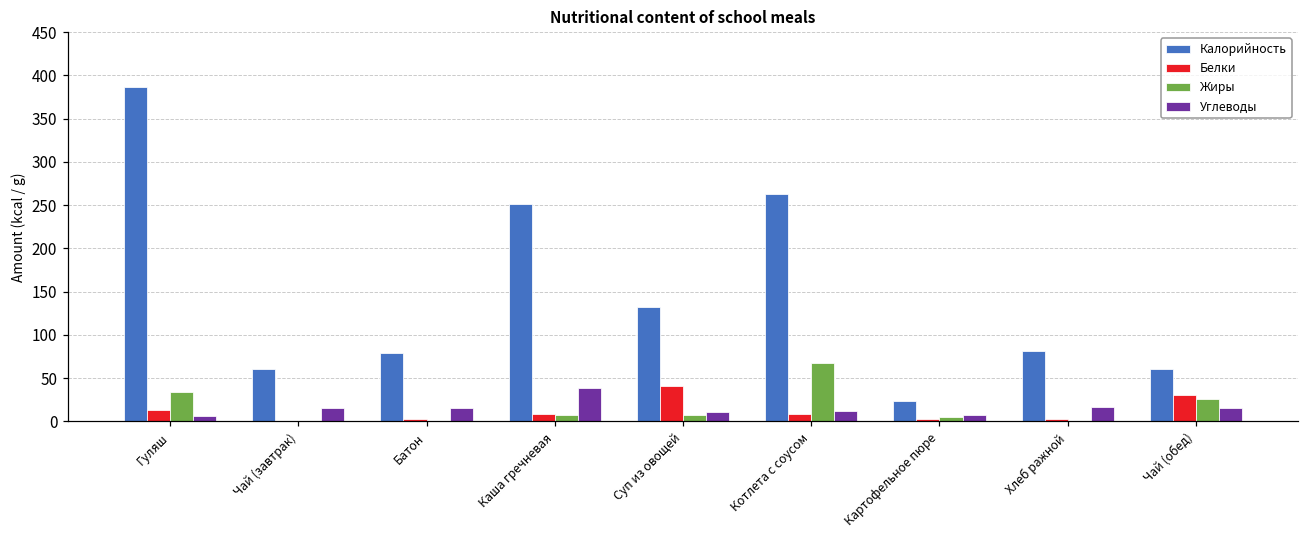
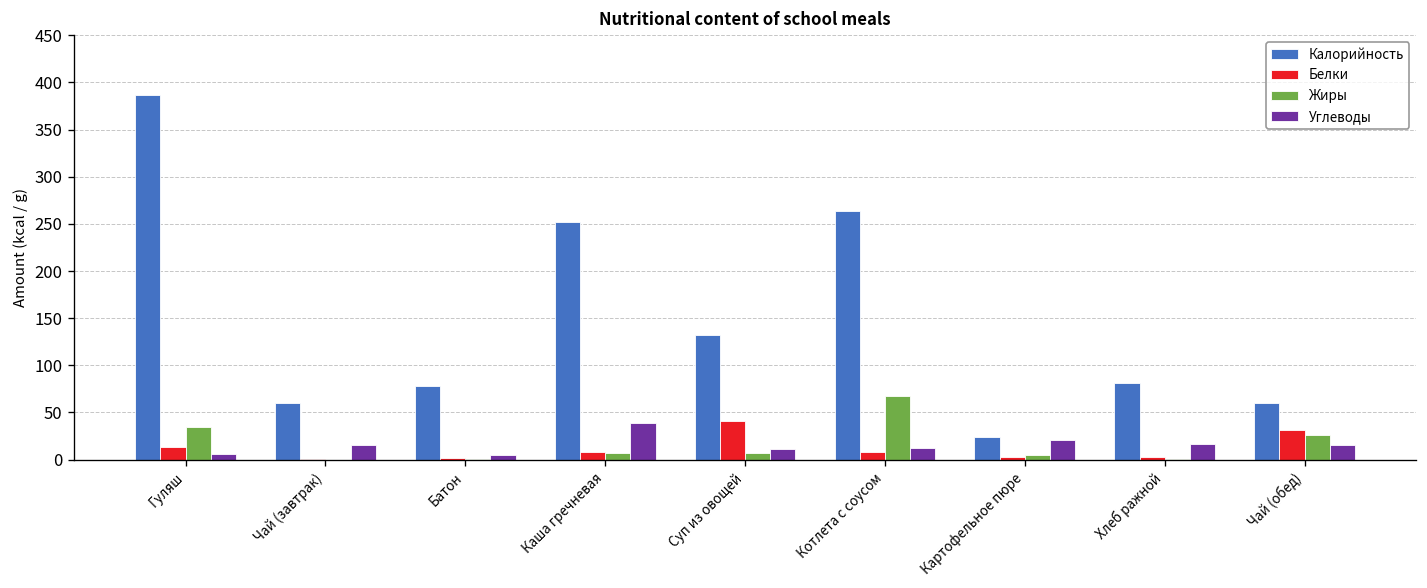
Углеводы, Батон: 20 -> 10
Углеводы, Картофельное пюре: 10 -> 20
